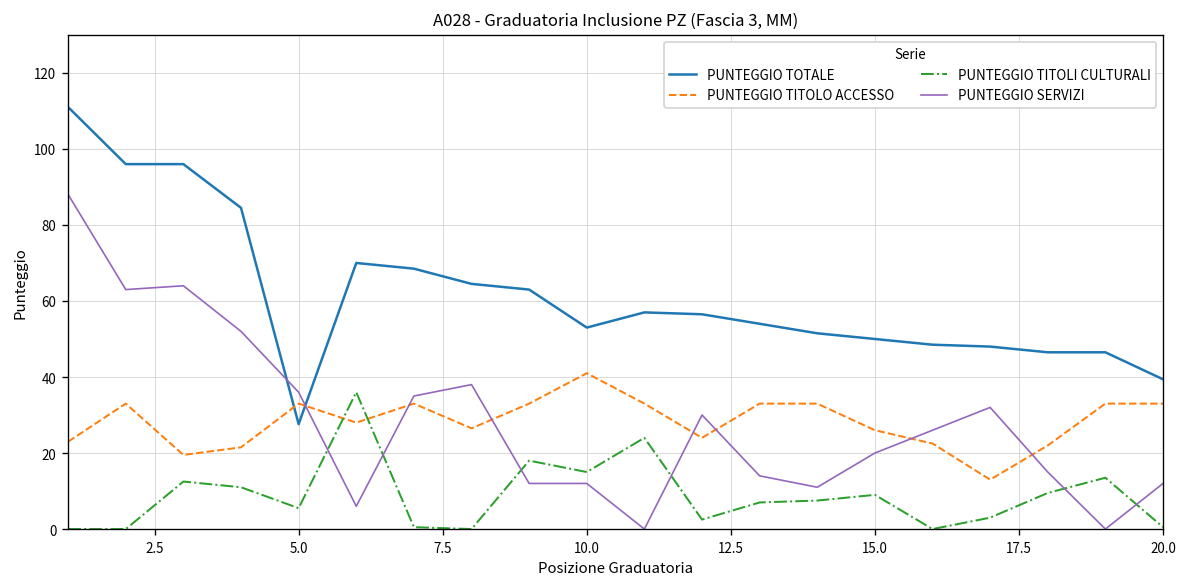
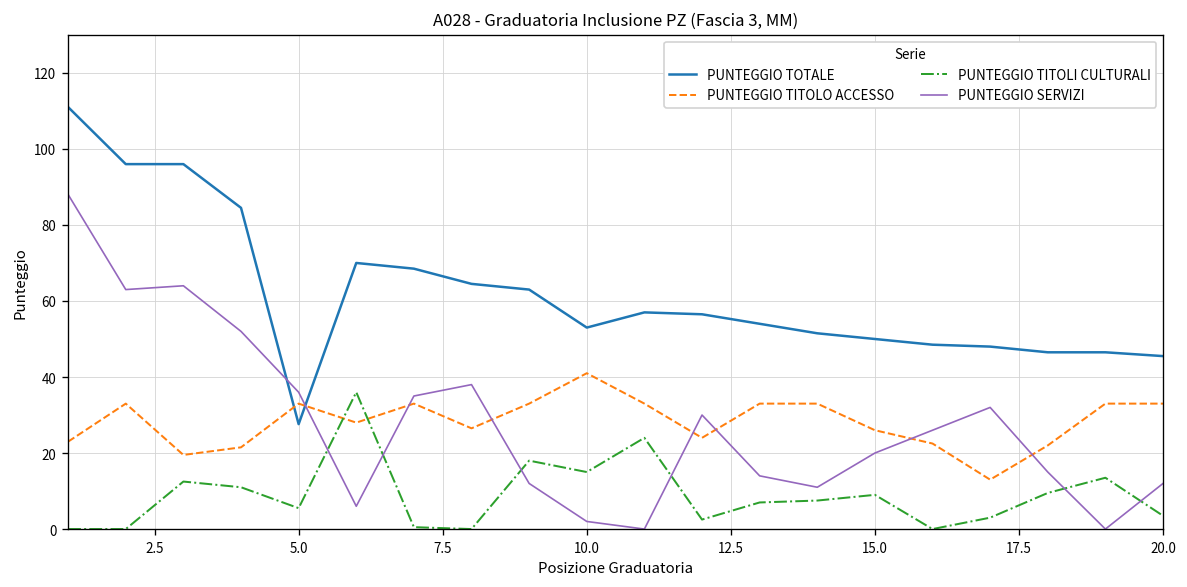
PUNTEGGIO SERVIZI, 10.0: 12 -> 2
PUNTEGGIO TOTALE, 20.0: 39 -> 46
PUNTEGGIO TITOLI CULTURALI, 20.0: 1 -> 4
